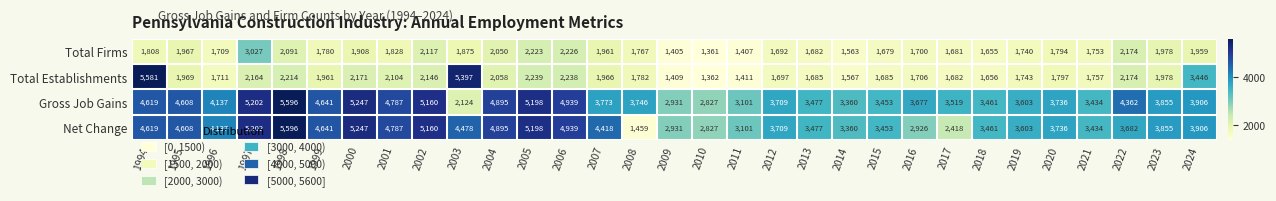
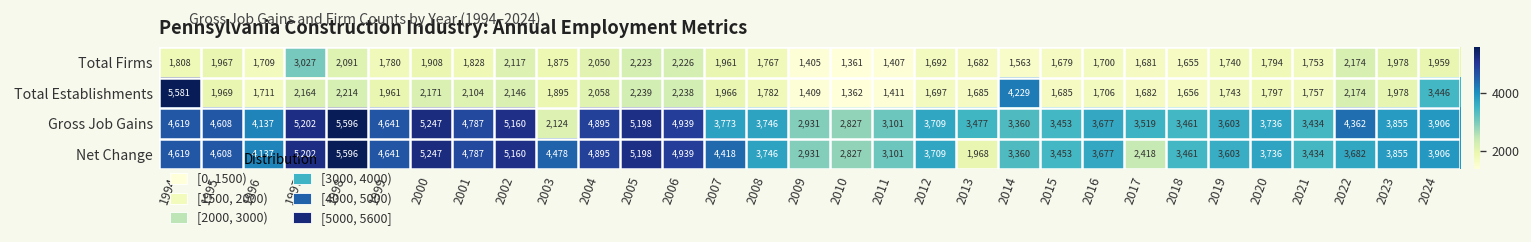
Total Establishments, 2003: 5,397 -> 1,895
Total Establishments, 2014: 1,567 -> 4,229
Net Change, 2008: 1,459 -> 3,746
Net Change, 2013: 3,477 -> 1,968
Net Change, 2016: 2,926 -> 3,677
